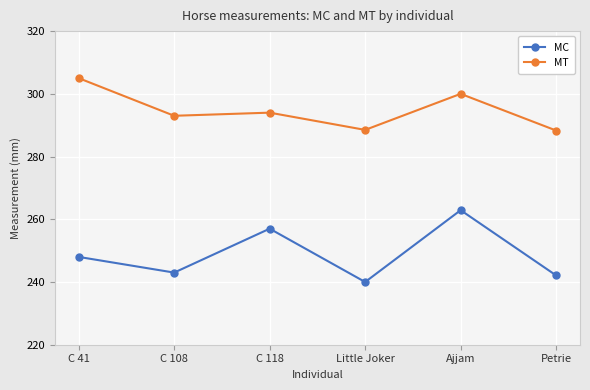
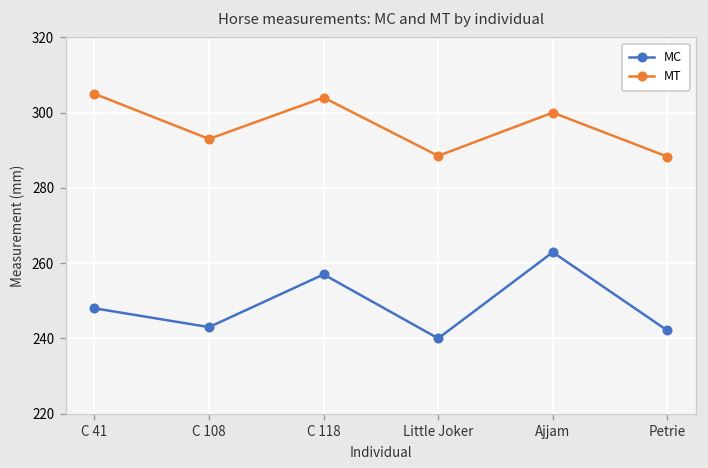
MT, C 118: 294 -> 304
